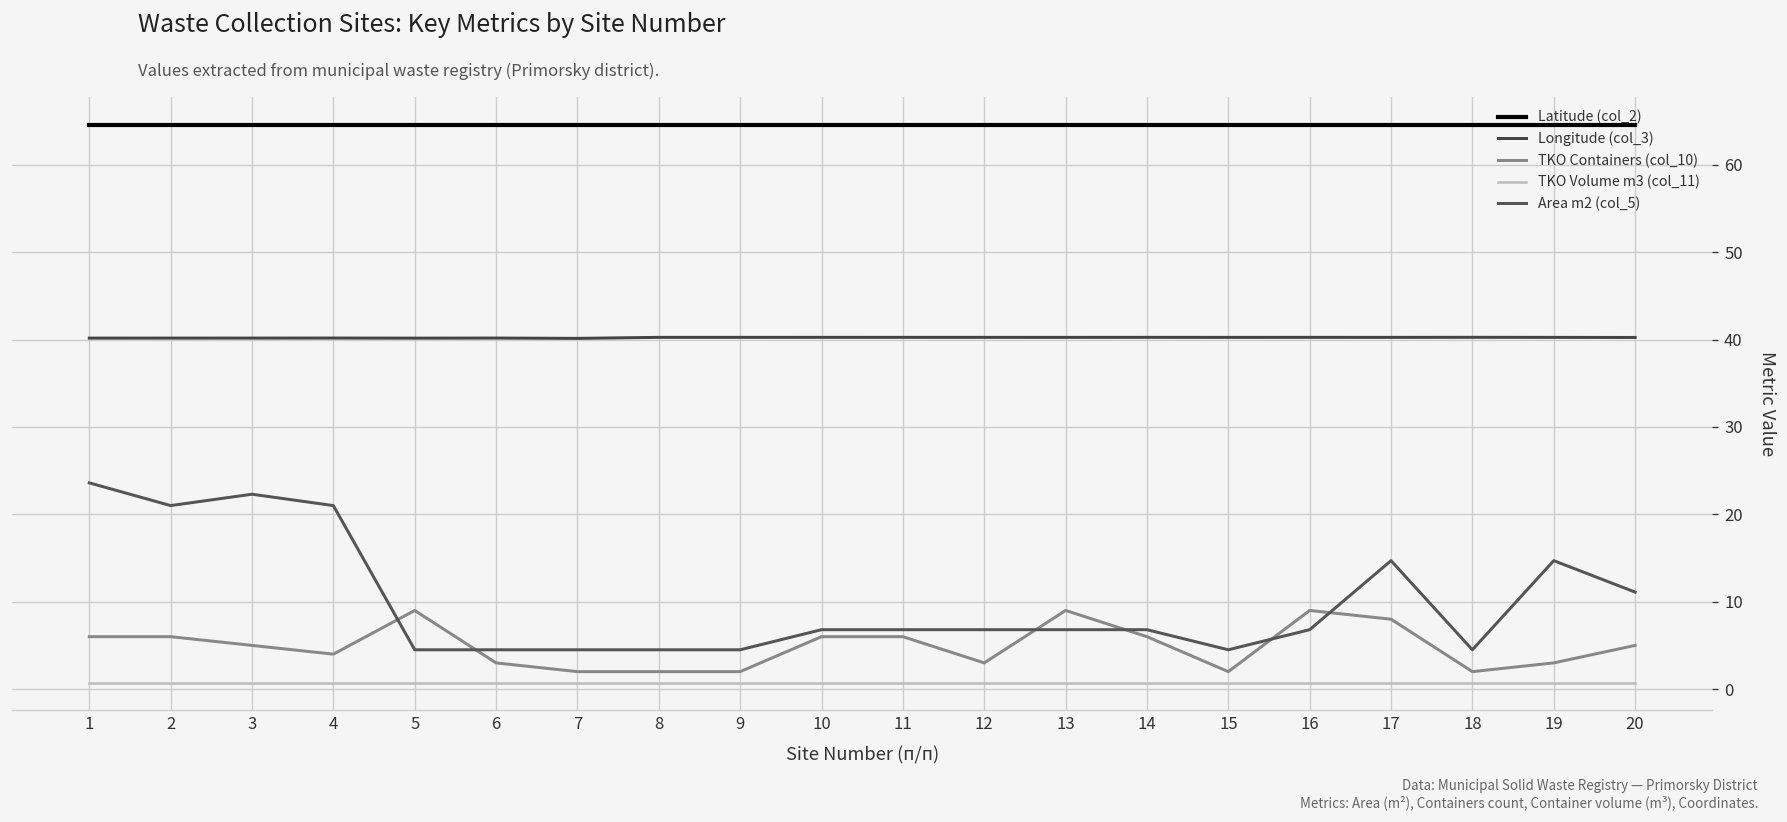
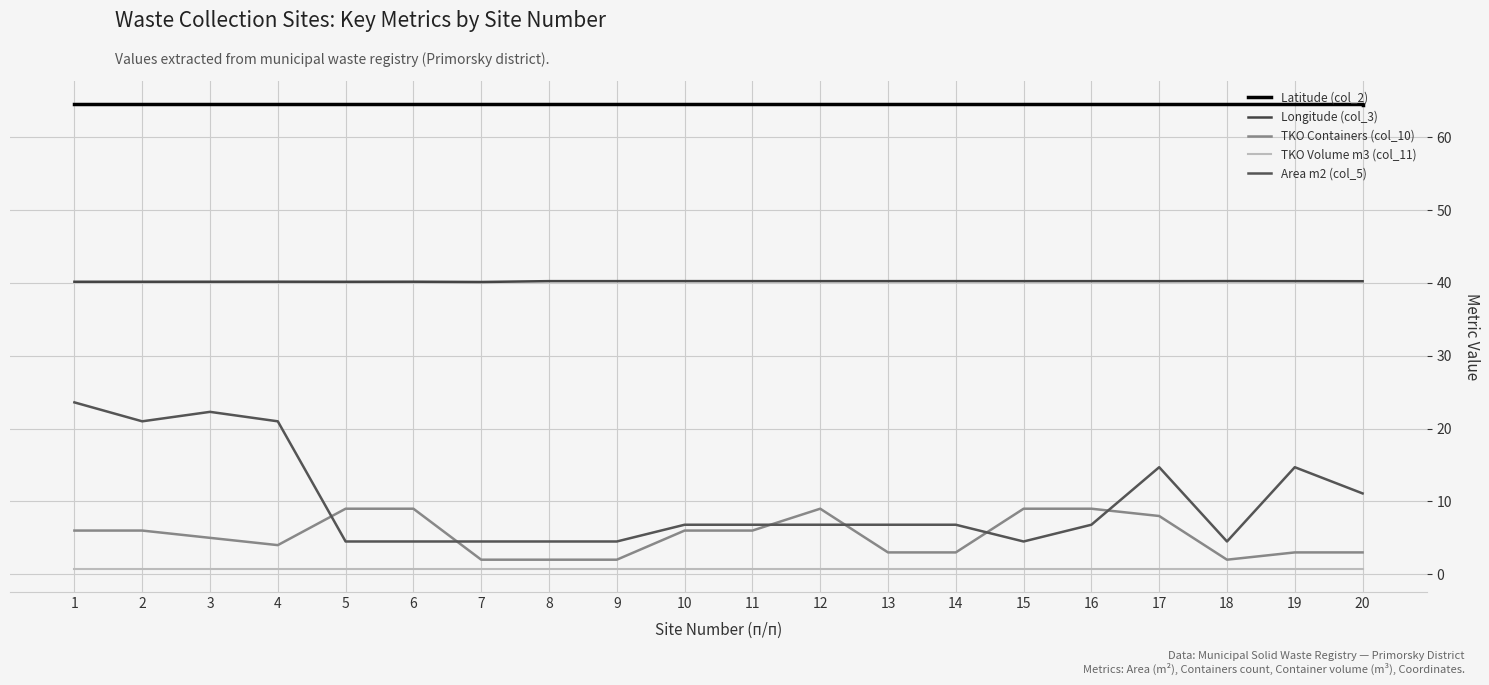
TKO Containers (col_10), 6: 3 -> 9
TKO Containers (col_10), 12: 3 -> 9
TKO Containers (col_10), 13: 9 -> 3
TKO Containers (col_10), 14: 6 -> 3
TKO Containers (col_10), 15: 2 -> 9
TKO Containers (col_10), 20: 5 -> 3
